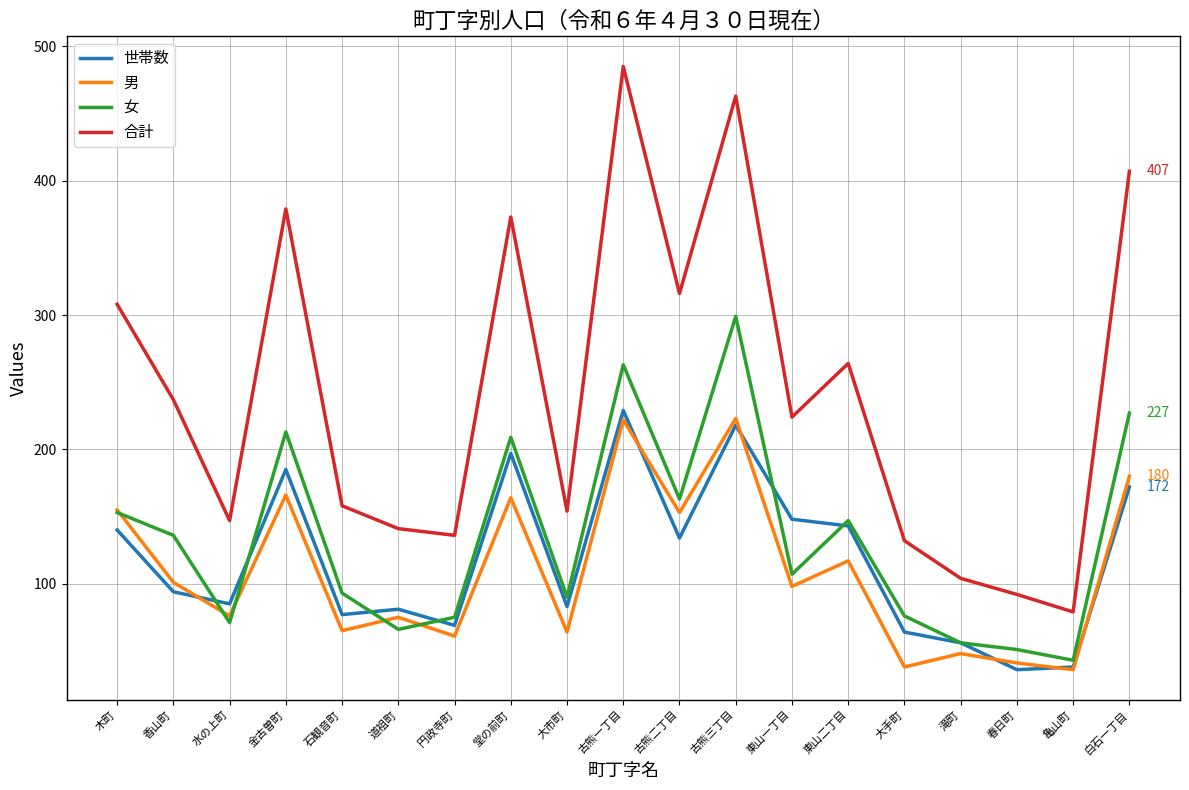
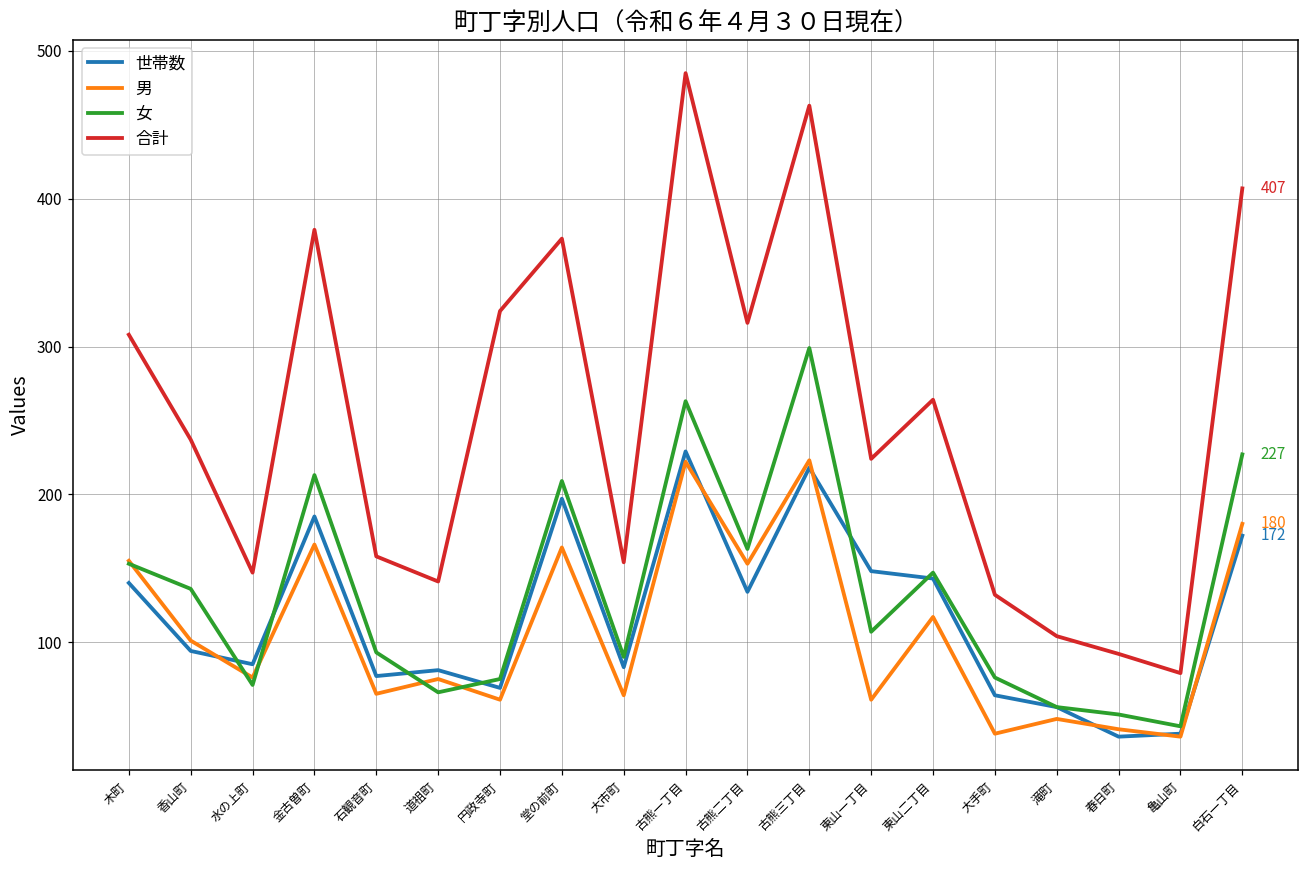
合計, 円政寺町: 136 -> 324
男, 東山一丁目: 98 -> 61
